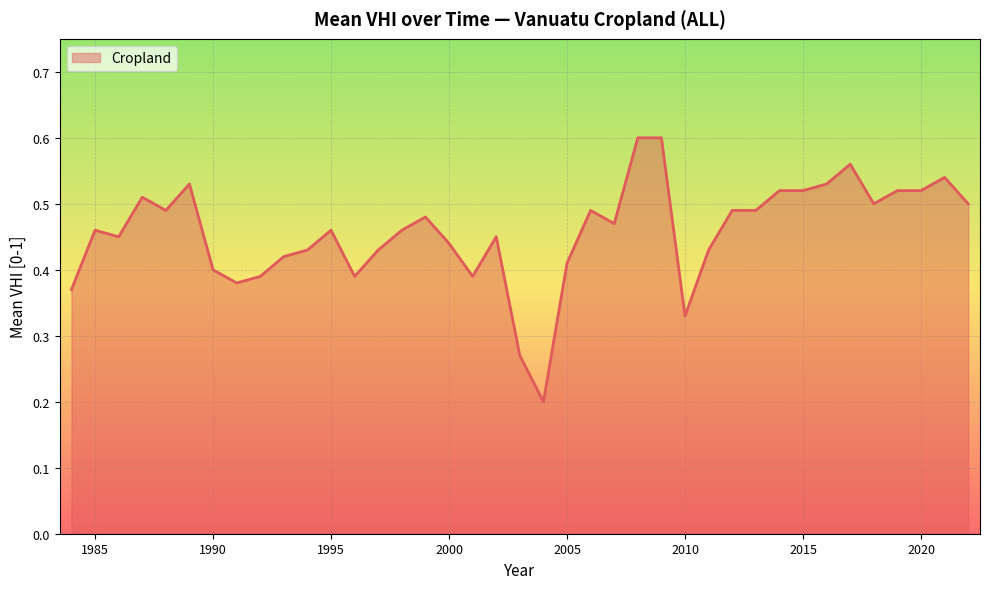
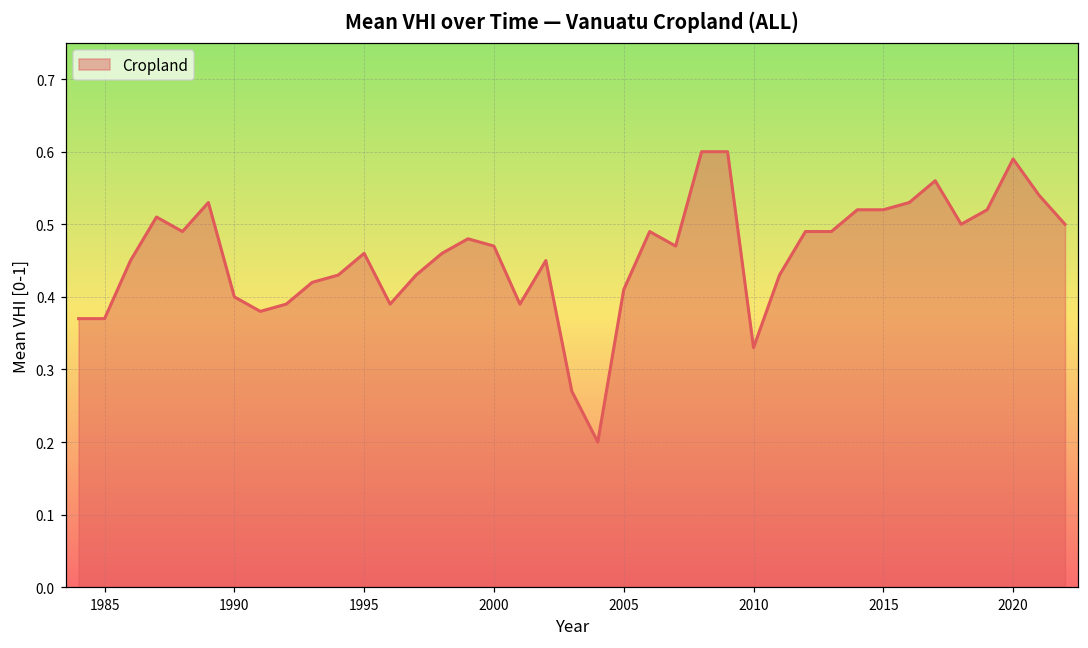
1985: 0.46 -> 0.37
2000: 0.44 -> 0.47
2020: 0.52 -> 0.59
